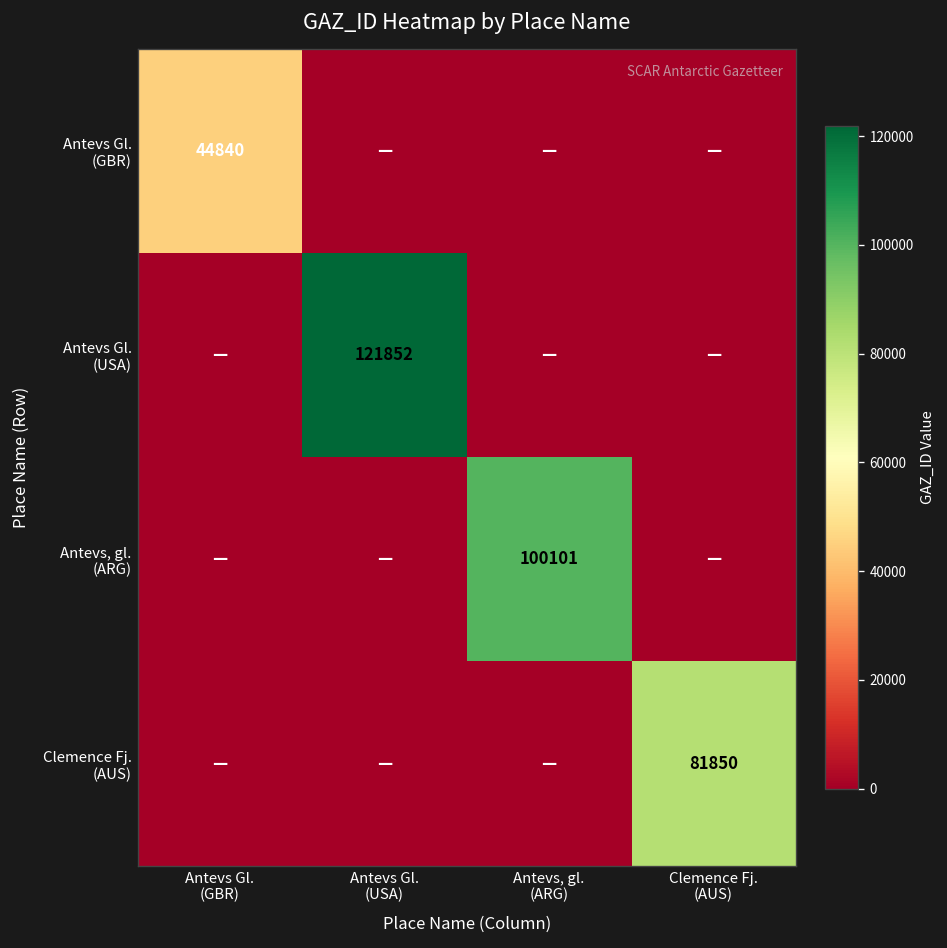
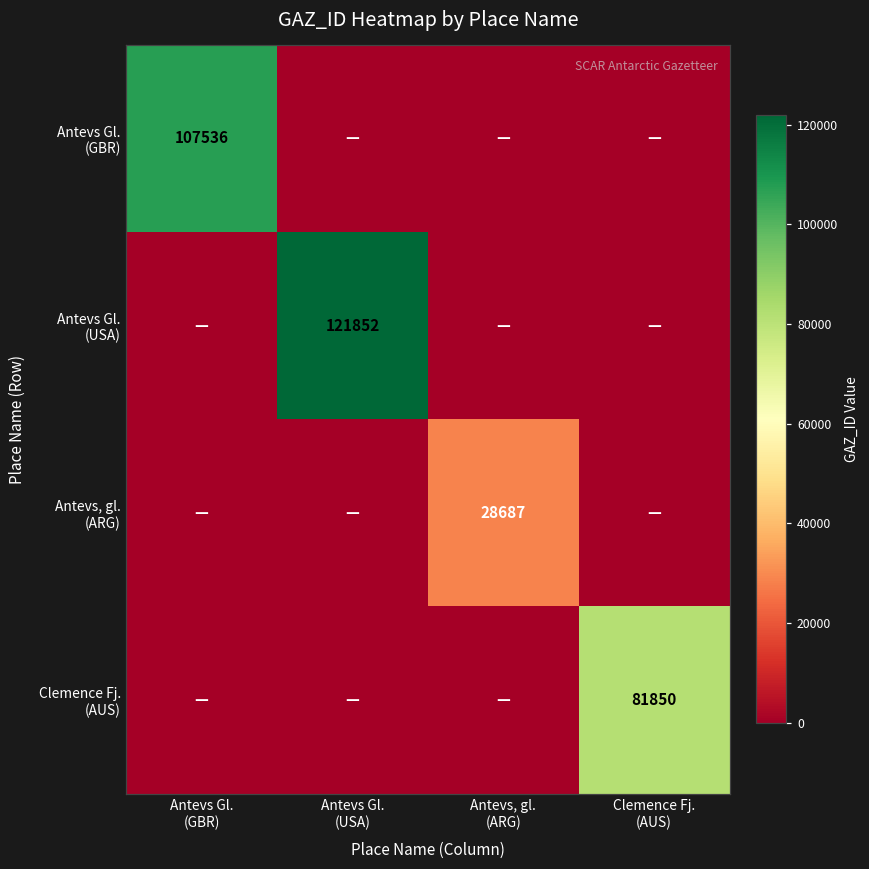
Antevs Gl. (GBR), Antevs Gl. (GBR): 44840 -> 107536
Antevs, gl. (ARG), Antevs, gl. (ARG): 100101 -> 28687
